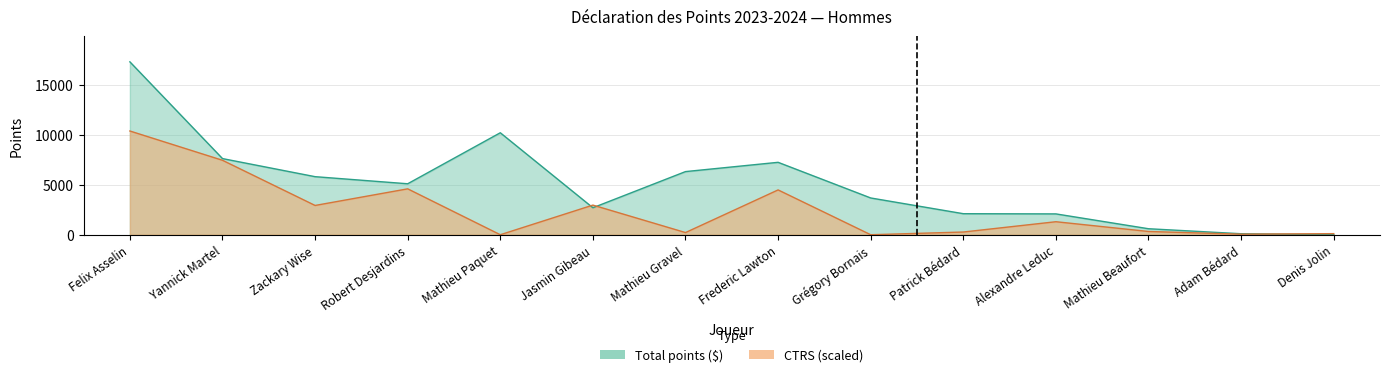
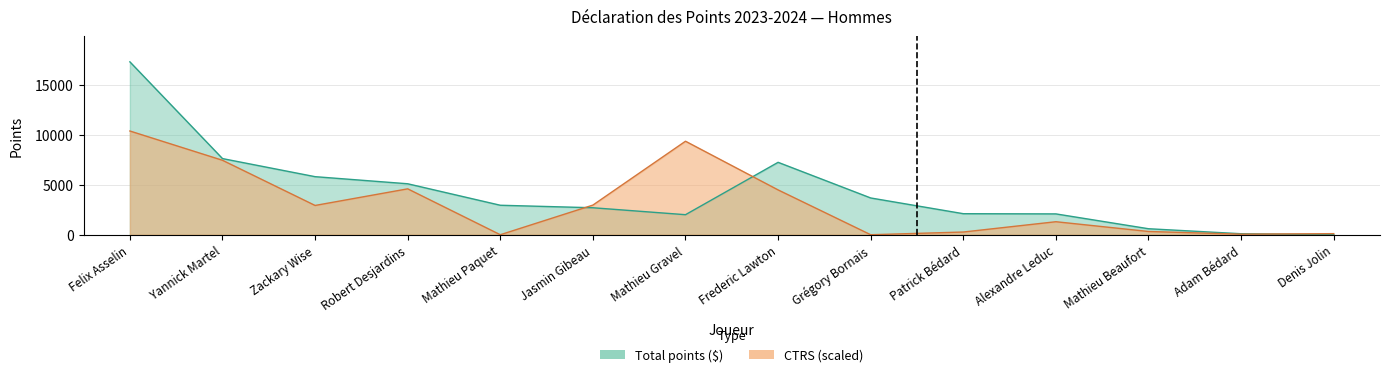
Total points ($), Mathieu Paquet: 10000 -> 3000
Total points ($), Mathieu Gravel: 6000 -> 2000
CTRS (scaled), Mathieu Gravel: 0 -> 9000
